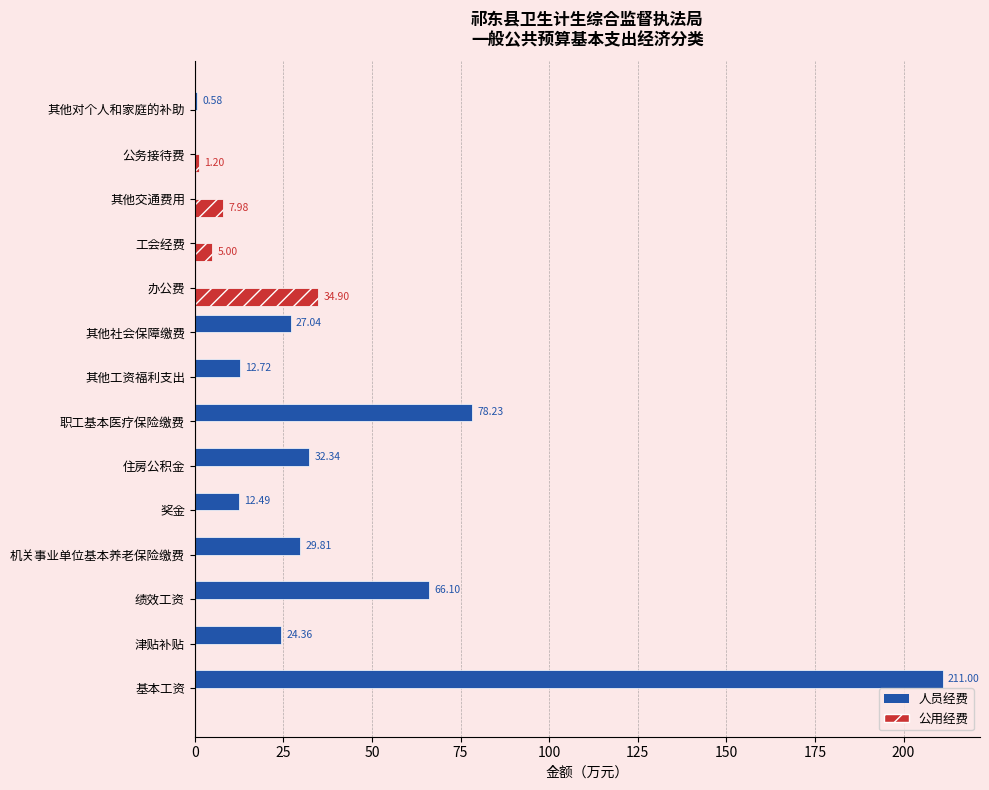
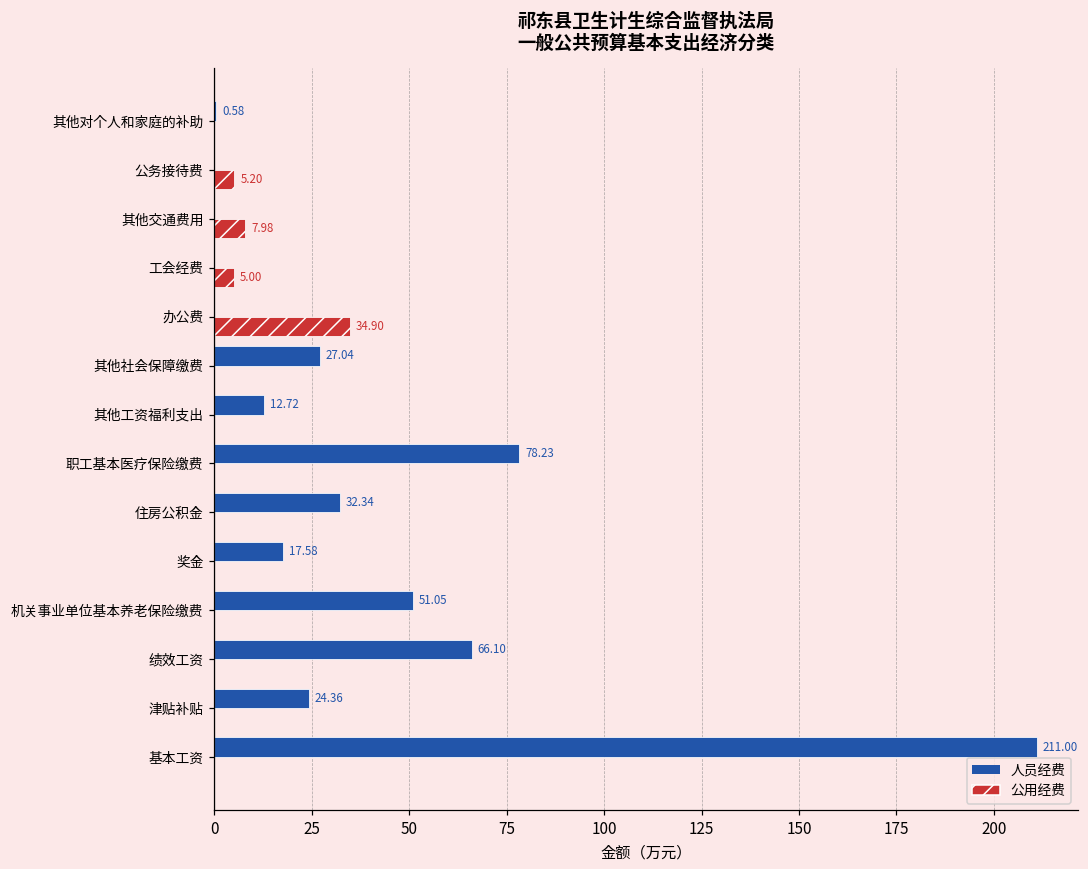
公用经费, 公务接待费: 1.20 -> 5.20
人员经费, 奖金: 12.49 -> 17.58
人员经费, 机关事业单位基本养老保险缴费: 29.81 -> 51.05
